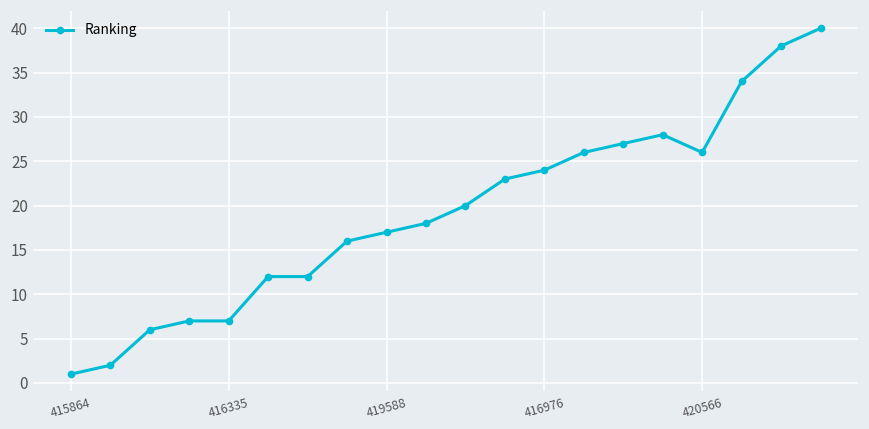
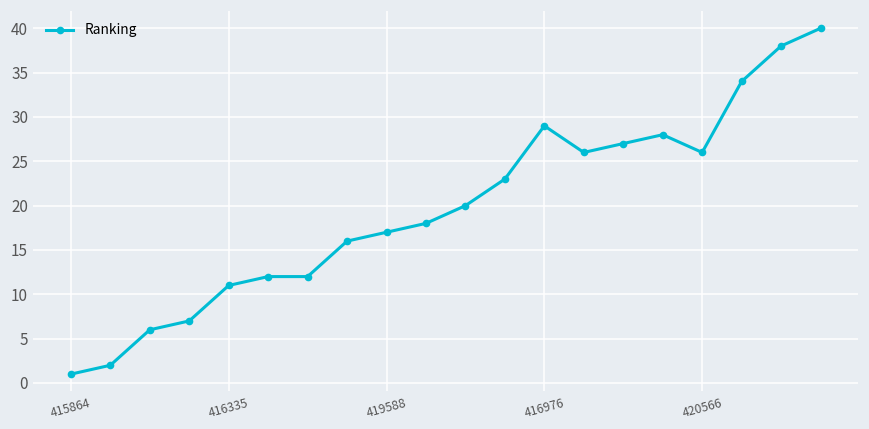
416335: 7 -> 11
416976: 24 -> 29
